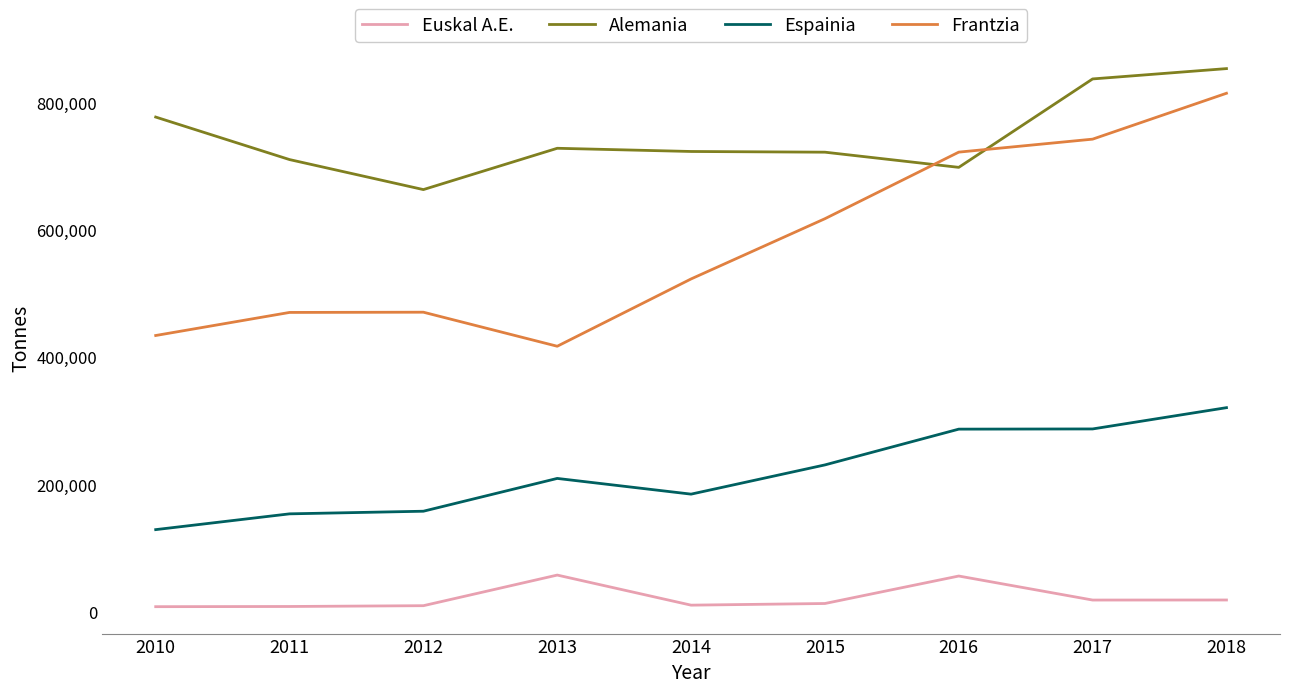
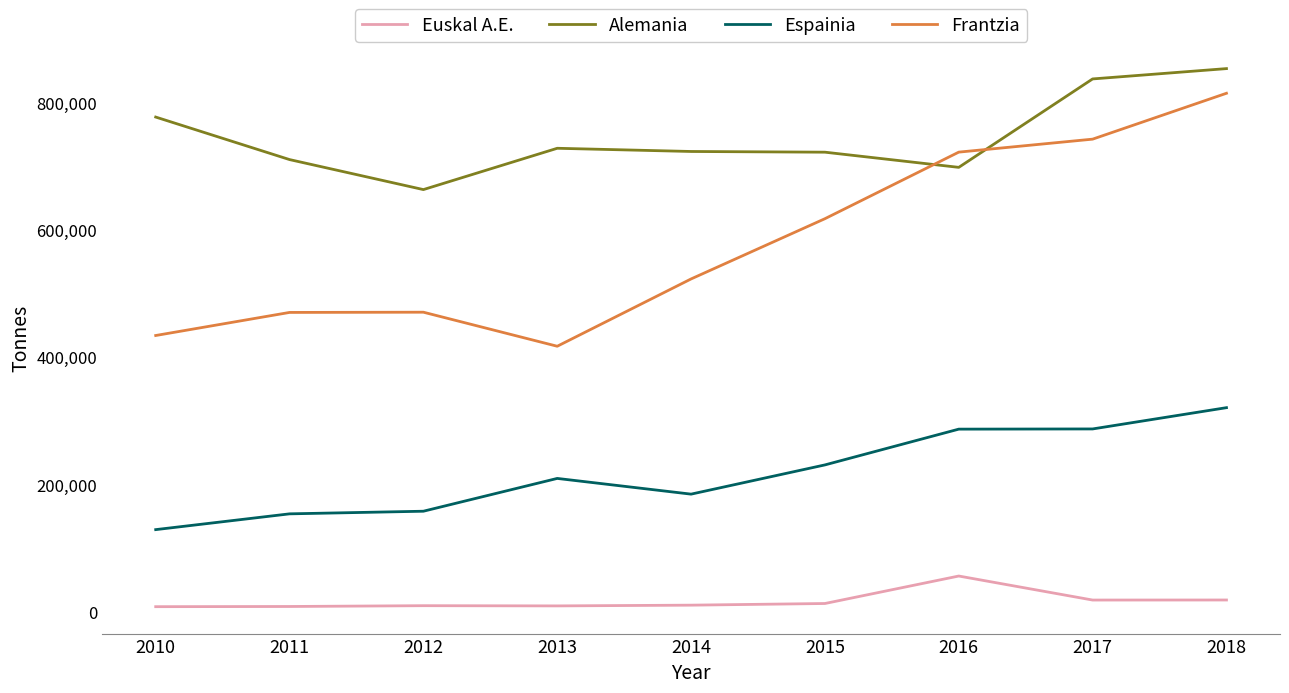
Euskal A.E., 2013: 60,000 -> 10,000
